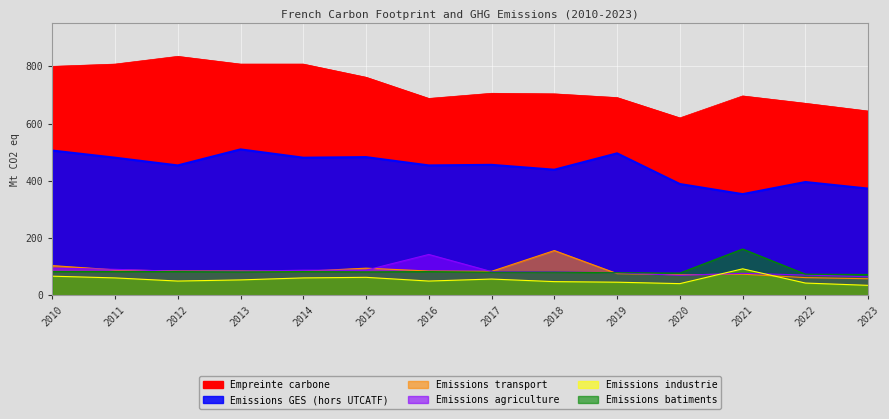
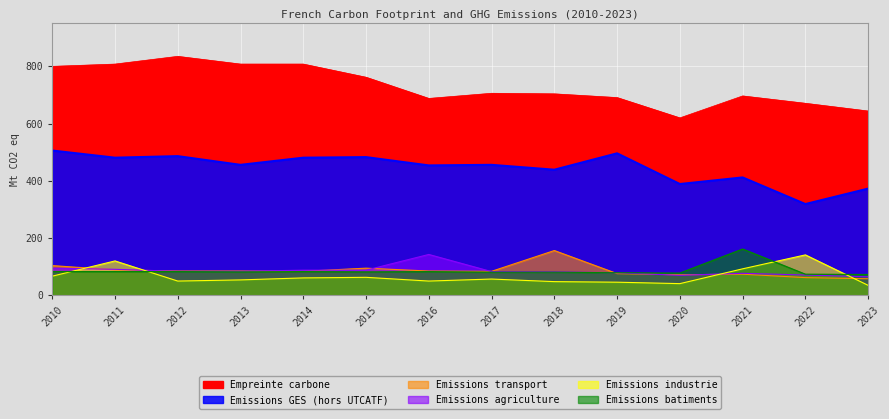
Emissions industrie, 2011: 60 -> 120
Emissions GES (hors UTCATF), 2012: 450 -> 490
Emissions GES (hors UTCATF), 2013: 510 -> 460
Emissions GES (hors UTCATF), 2021: 350 -> 410
Emissions GES (hors UTCATF), 2022: 400 -> 320
Emissions industrie, 2022: 40 -> 140
